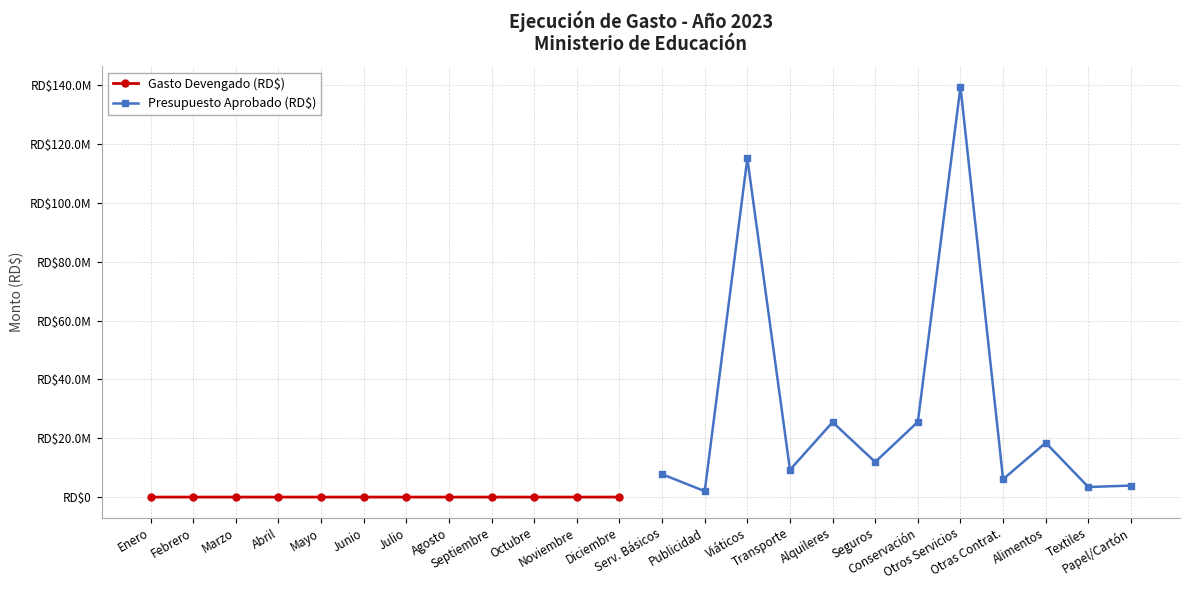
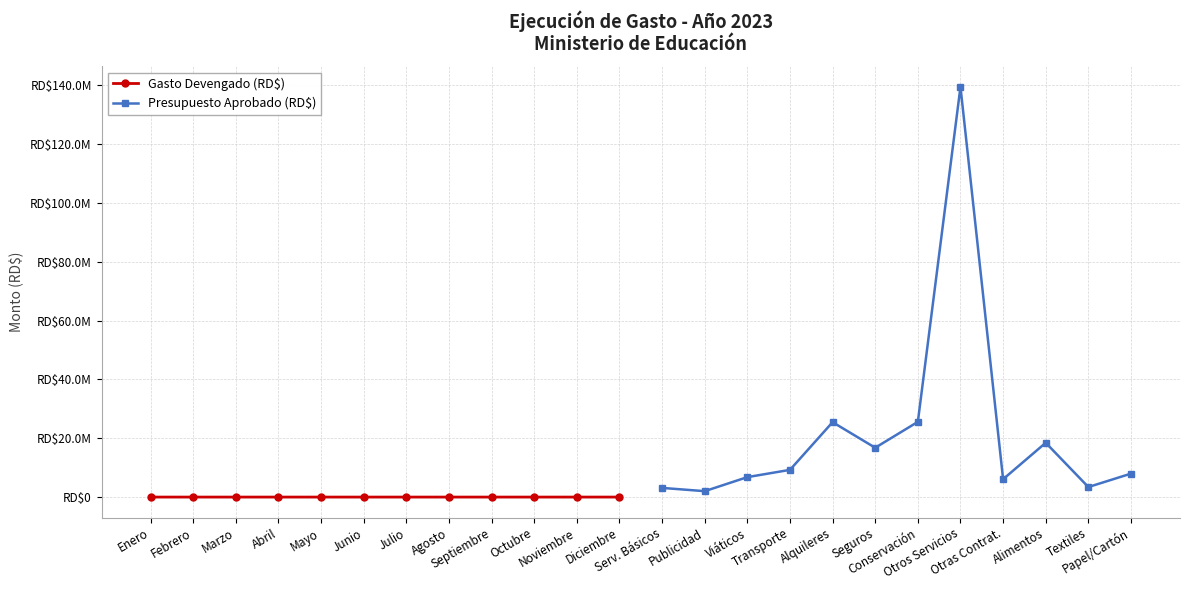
Presupuesto Aprobado (RD$), Serv. Básicos: RD$8000000 -> RD$3000000
Presupuesto Aprobado (RD$), Viáticos: RD$115000000 -> RD$7000000
Presupuesto Aprobado (RD$), Seguros: RD$12000000 -> RD$17000000
Presupuesto Aprobado (RD$), Papel/Cartón: RD$4000000 -> RD$8000000
